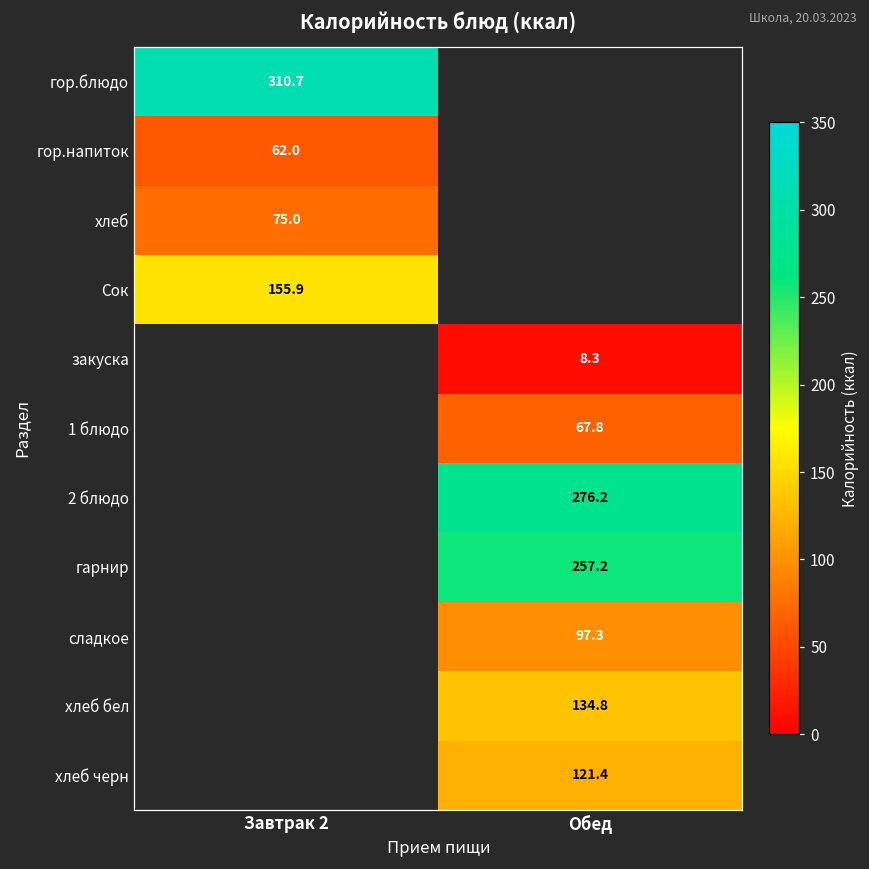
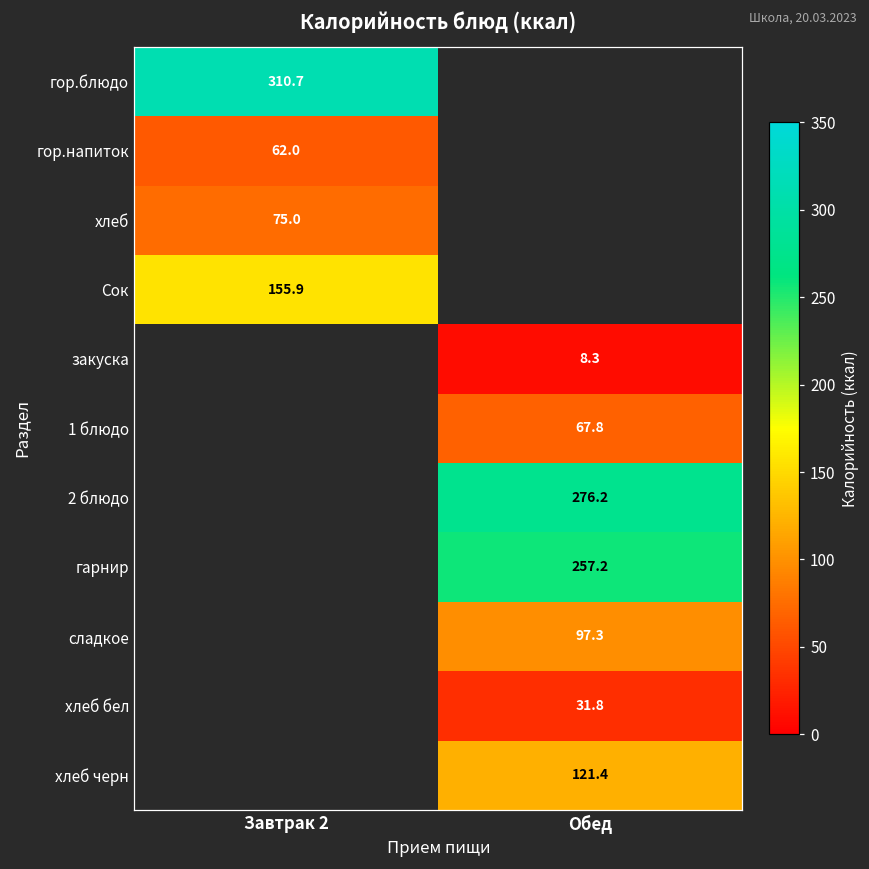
хлеб бел, Обед: 134.8 -> 31.8
